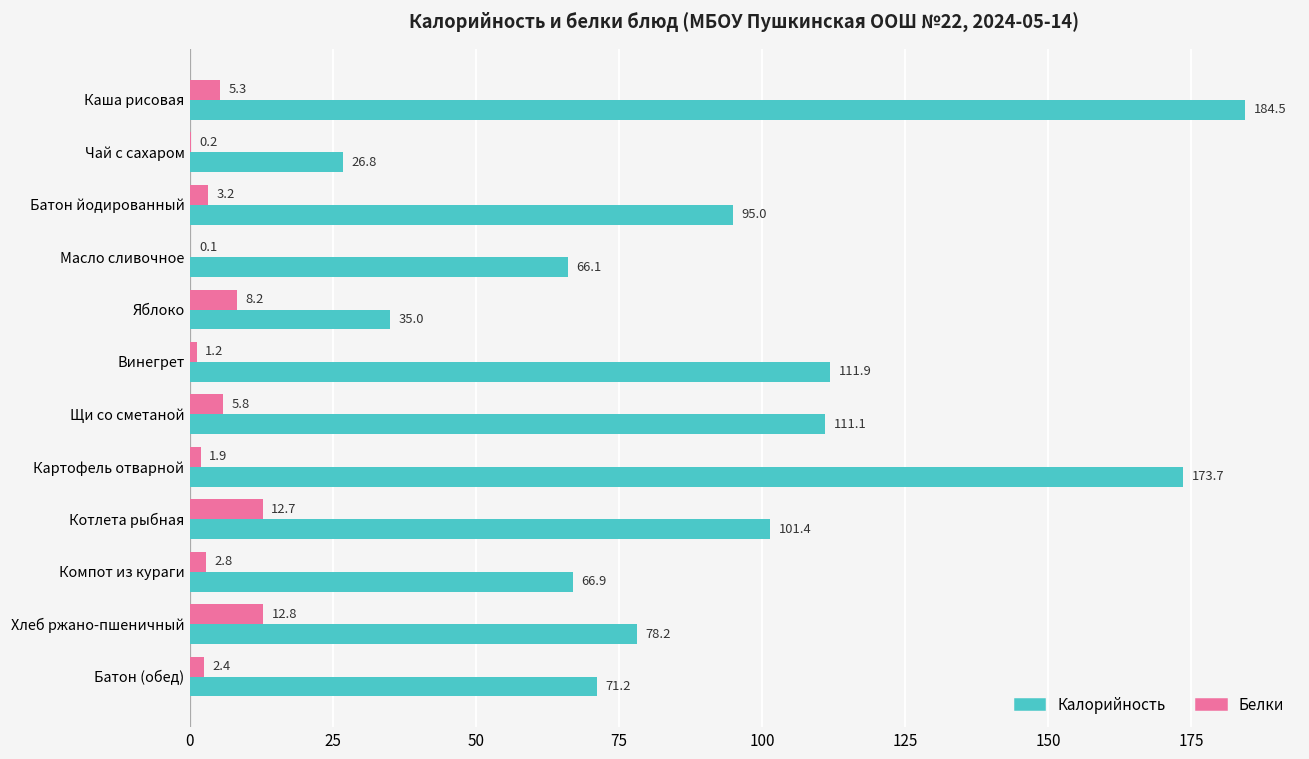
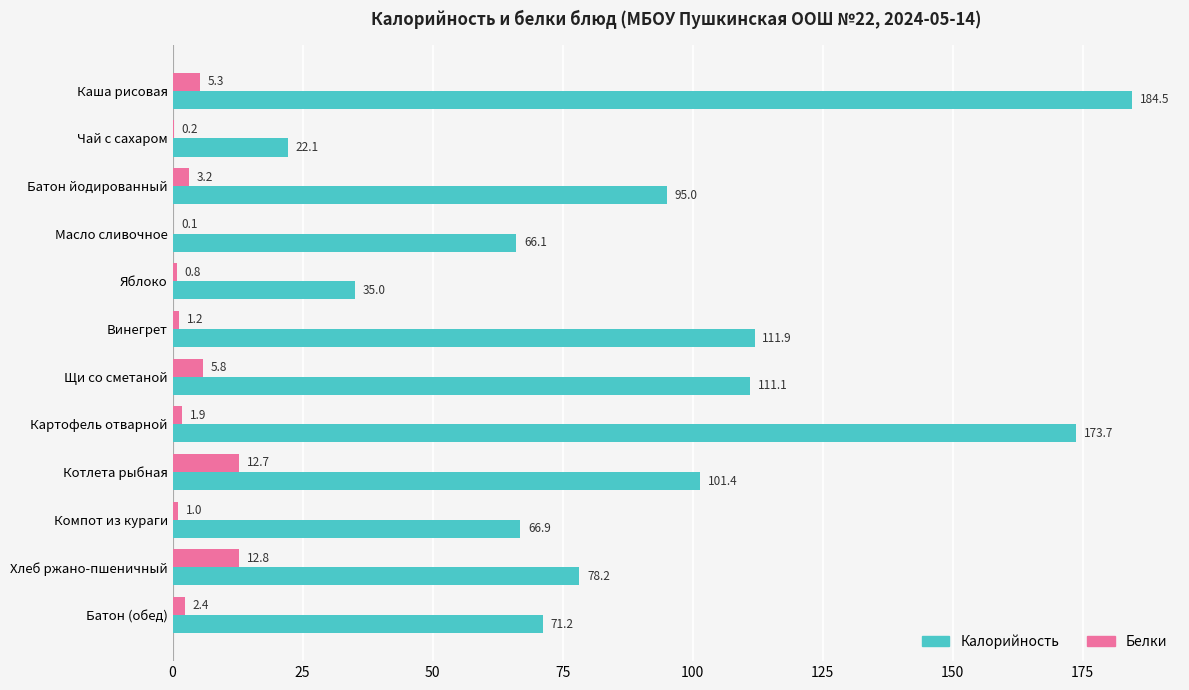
Калорийность, Чай с сахаром: 26.8 -> 22.1
Белки, Яблоко: 8.2 -> 0.8
Белки, Компот из кураги: 2.8 -> 1.0
